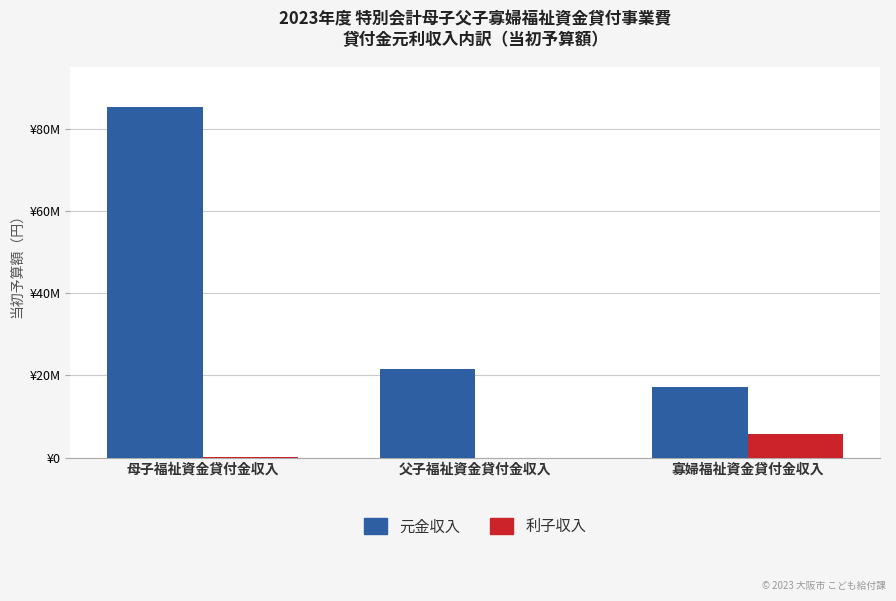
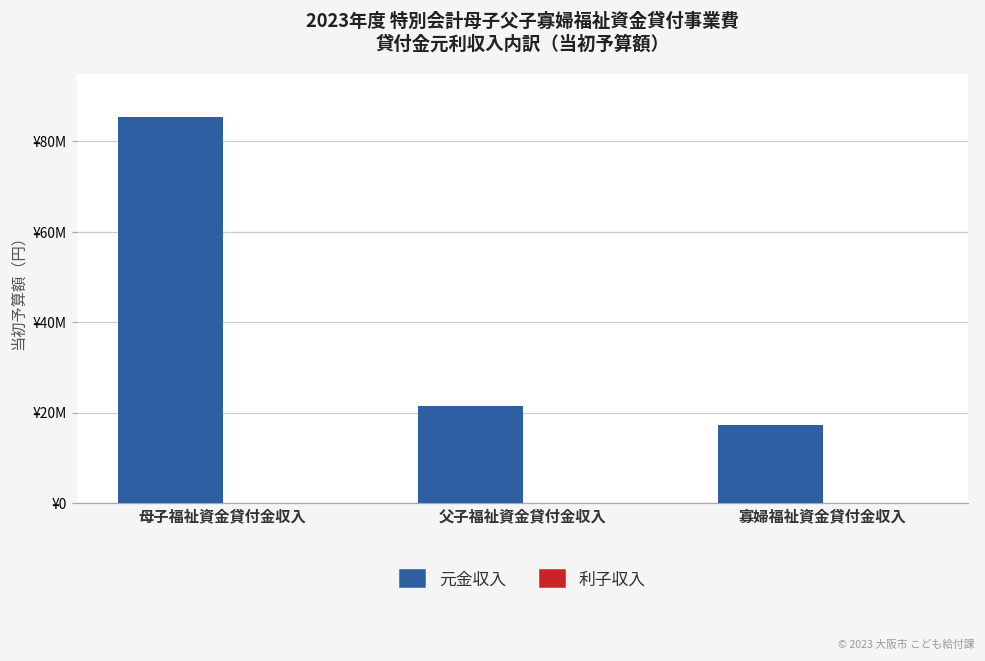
利子収入, 寡婦福祉資金貸付金収入: ¥6000000 -> ¥0
